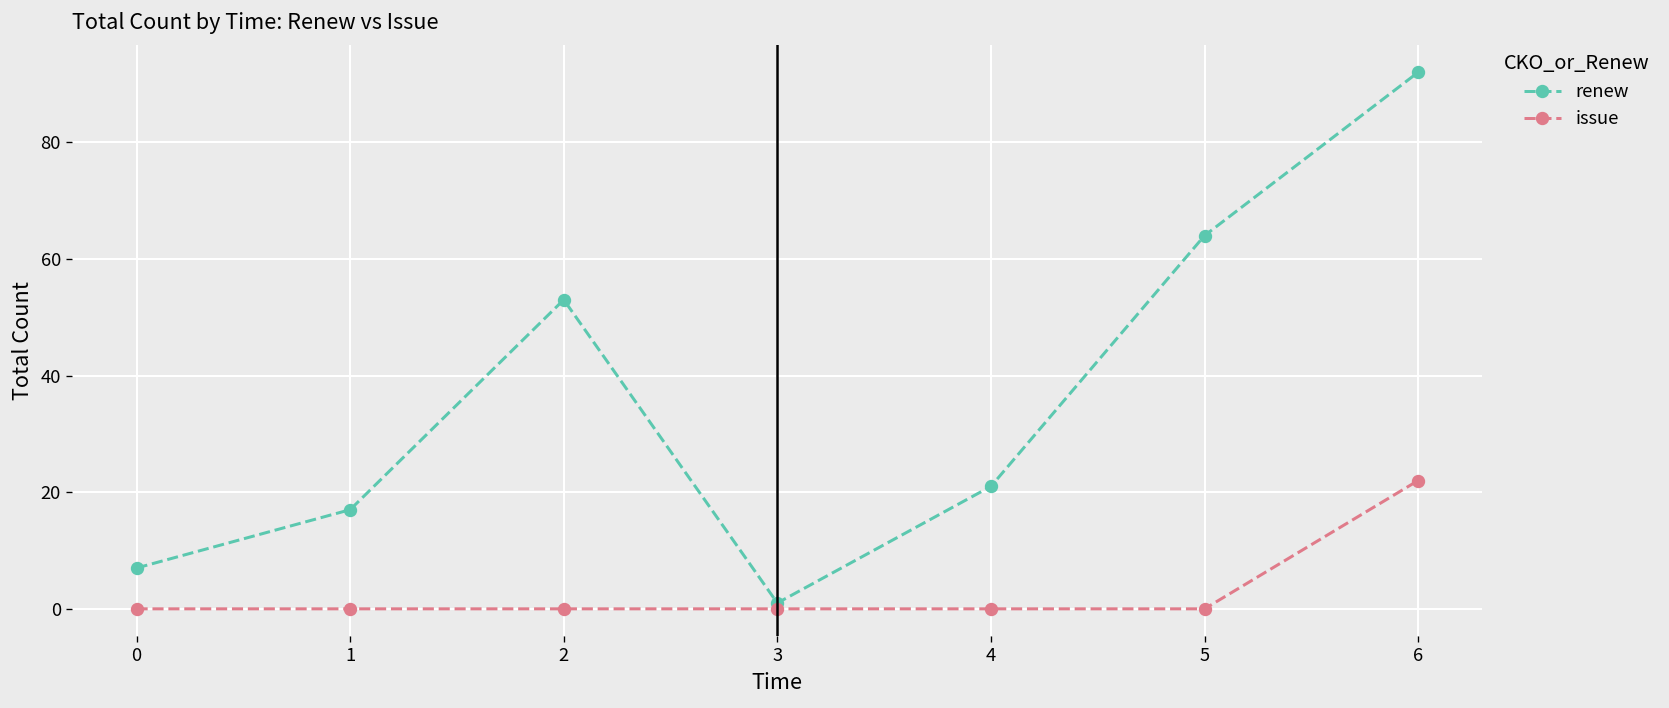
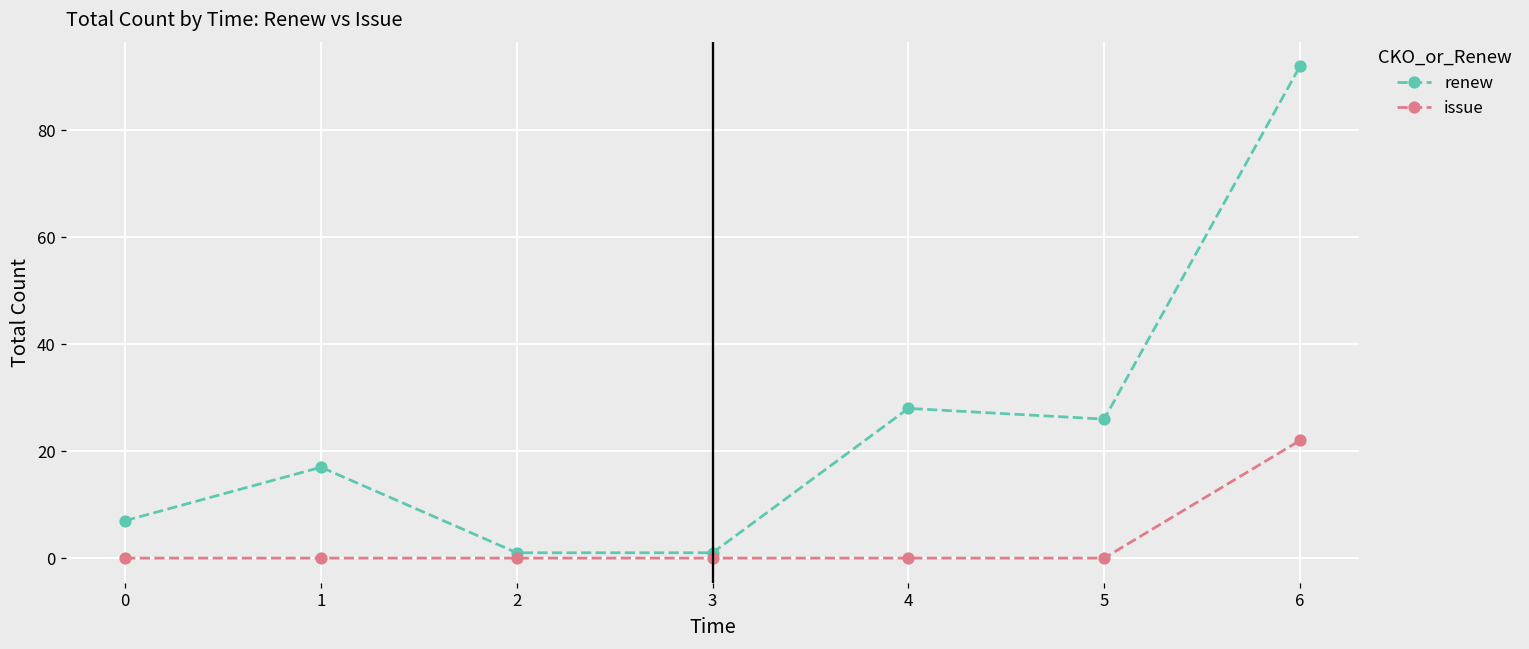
renew, 2: 53 -> 1
renew, 4: 21 -> 28
renew, 5: 64 -> 26
